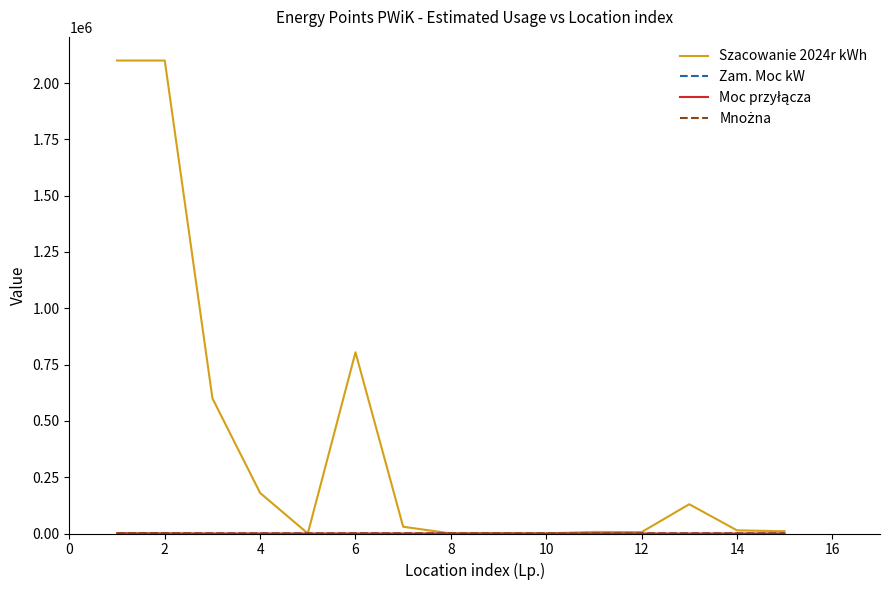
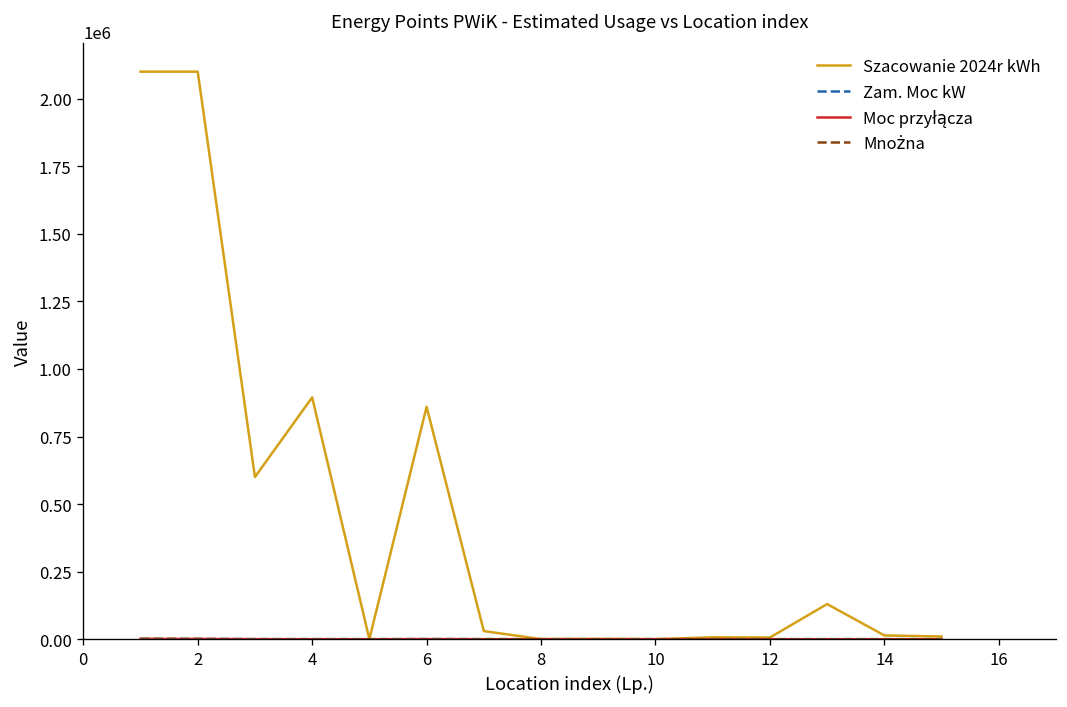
Szacowanie 2024r kWh, 4: 180000 -> 890000
Szacowanie 2024r kWh, 6: 800000 -> 860000
